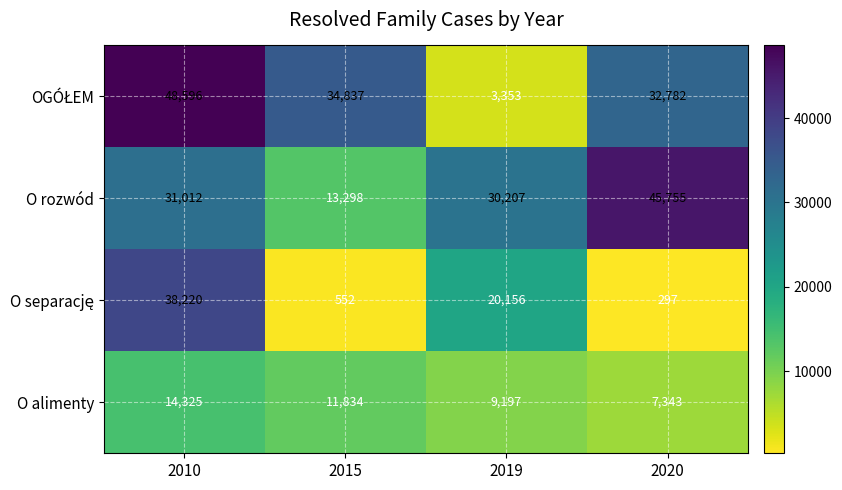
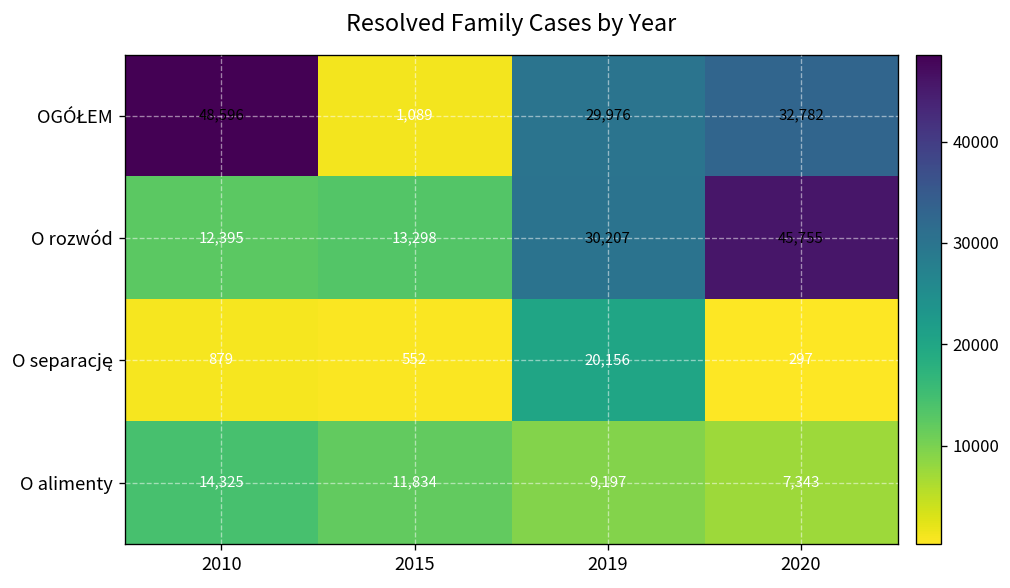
OGÓŁEM, 2015: 34,837 -> 1,089
OGÓŁEM, 2019: 3,353 -> 29,976
O rozwód, 2010: 31,012 -> 12,395
O separację, 2010: 38,220 -> 879
